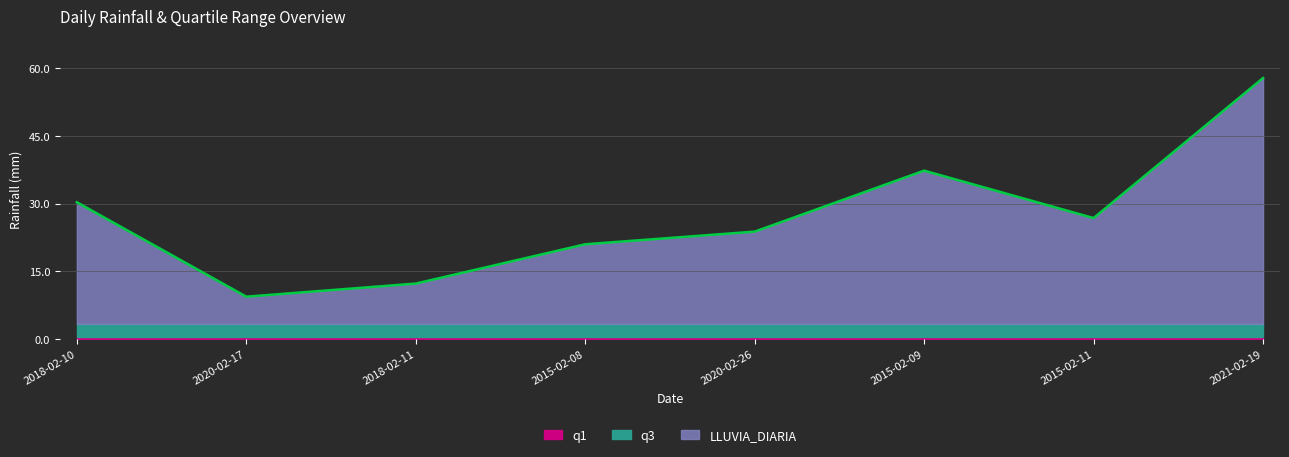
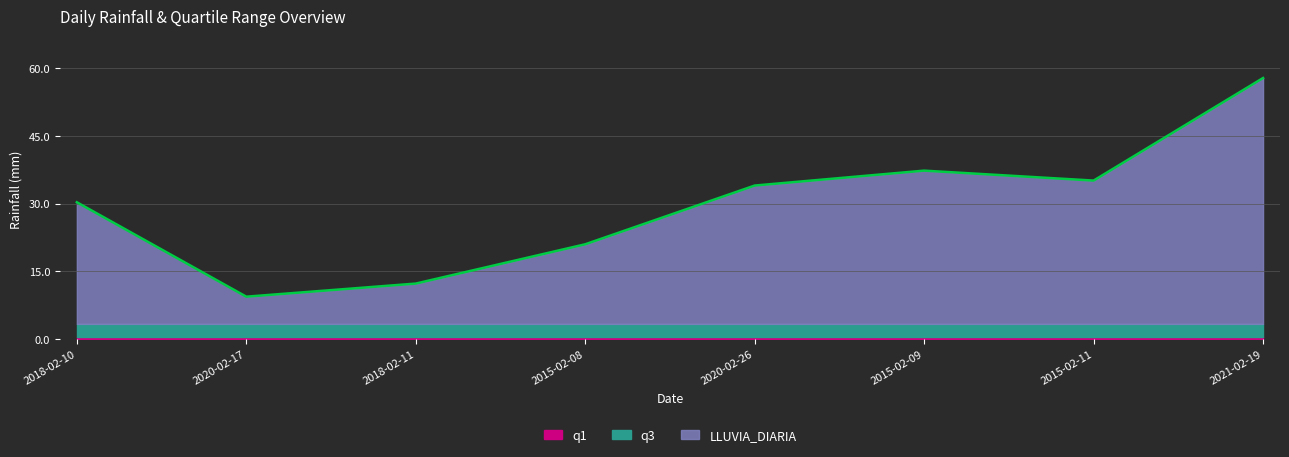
LLUVIA_DIARIA, 2020-02-26: 24 -> 34
LLUVIA_DIARIA, 2015-02-11: 27 -> 35
